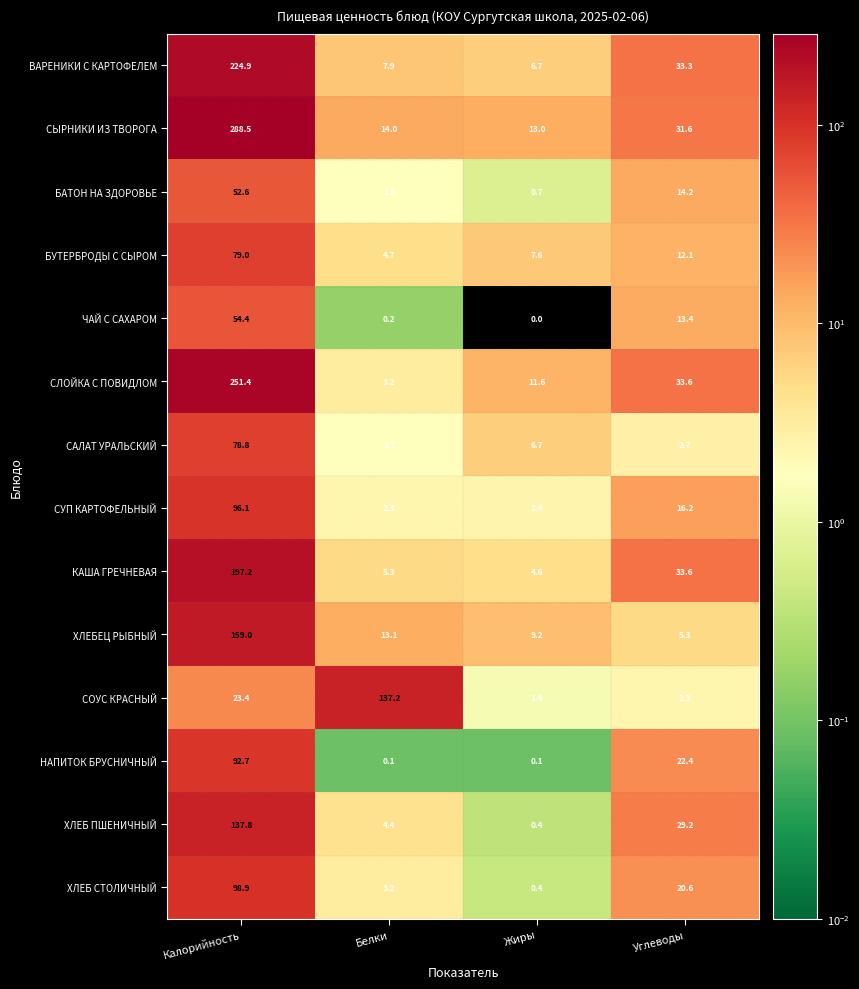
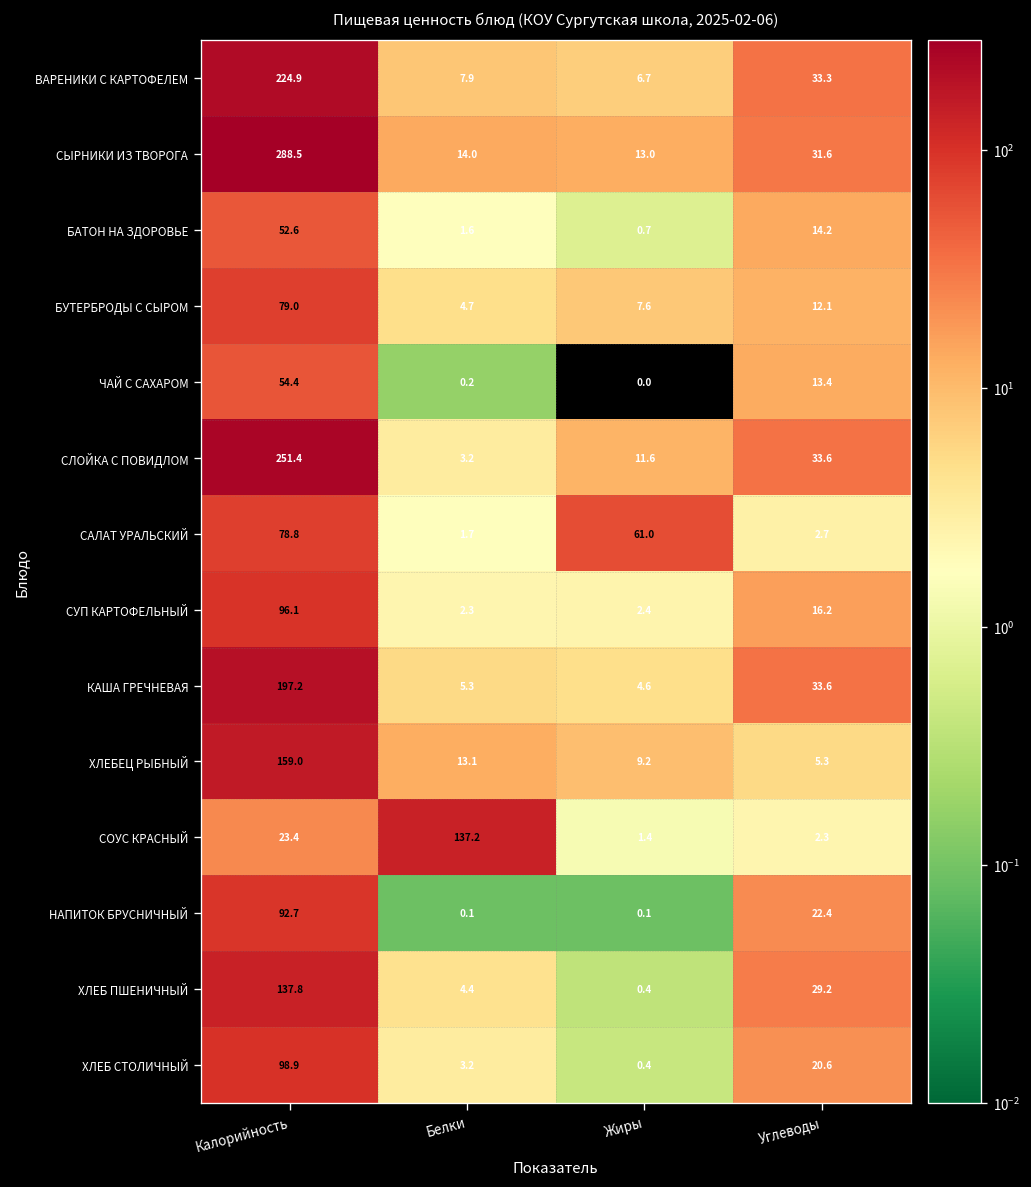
САЛАТ УРАЛЬСКИЙ, Жиры: 6.7 -> 61.0
